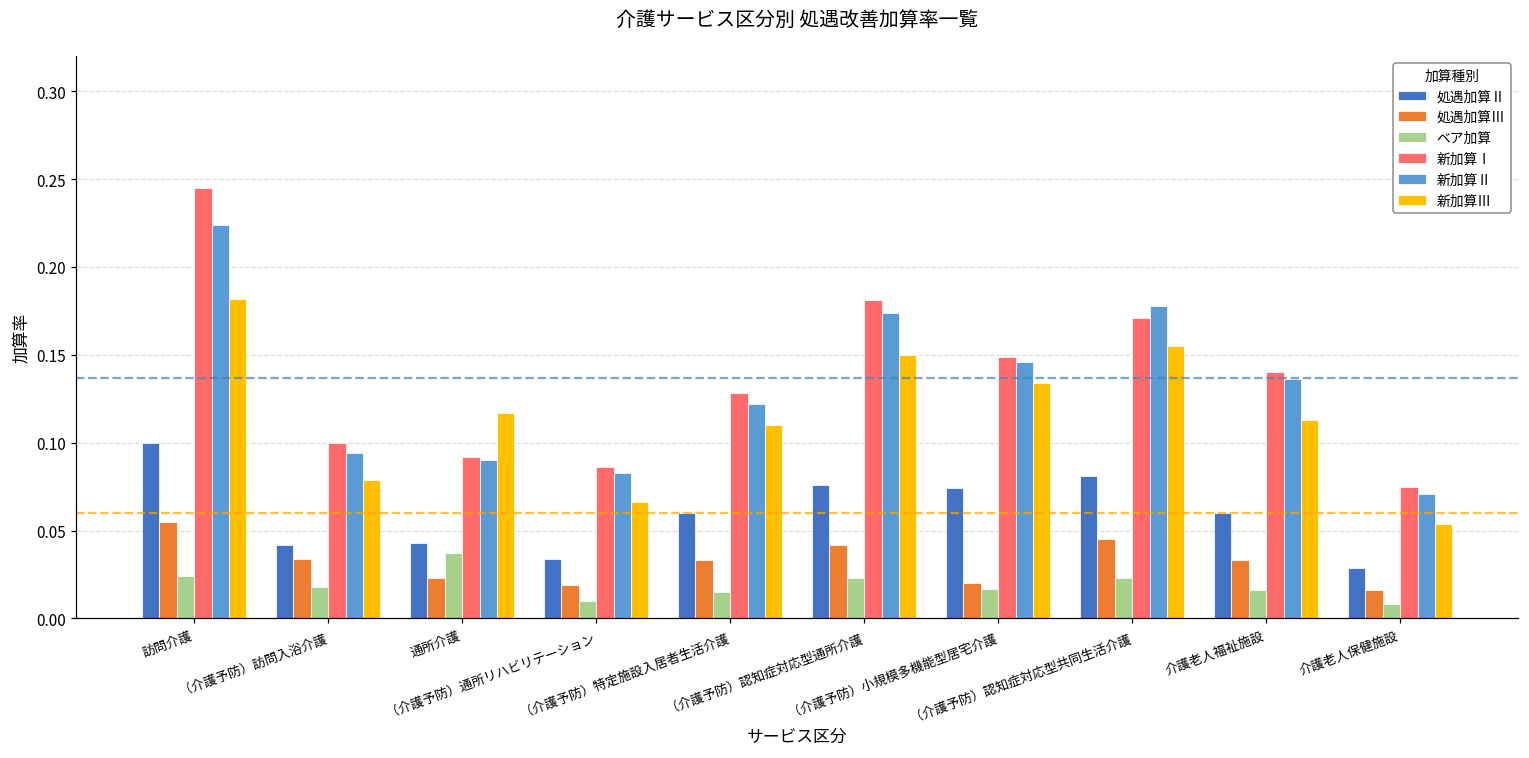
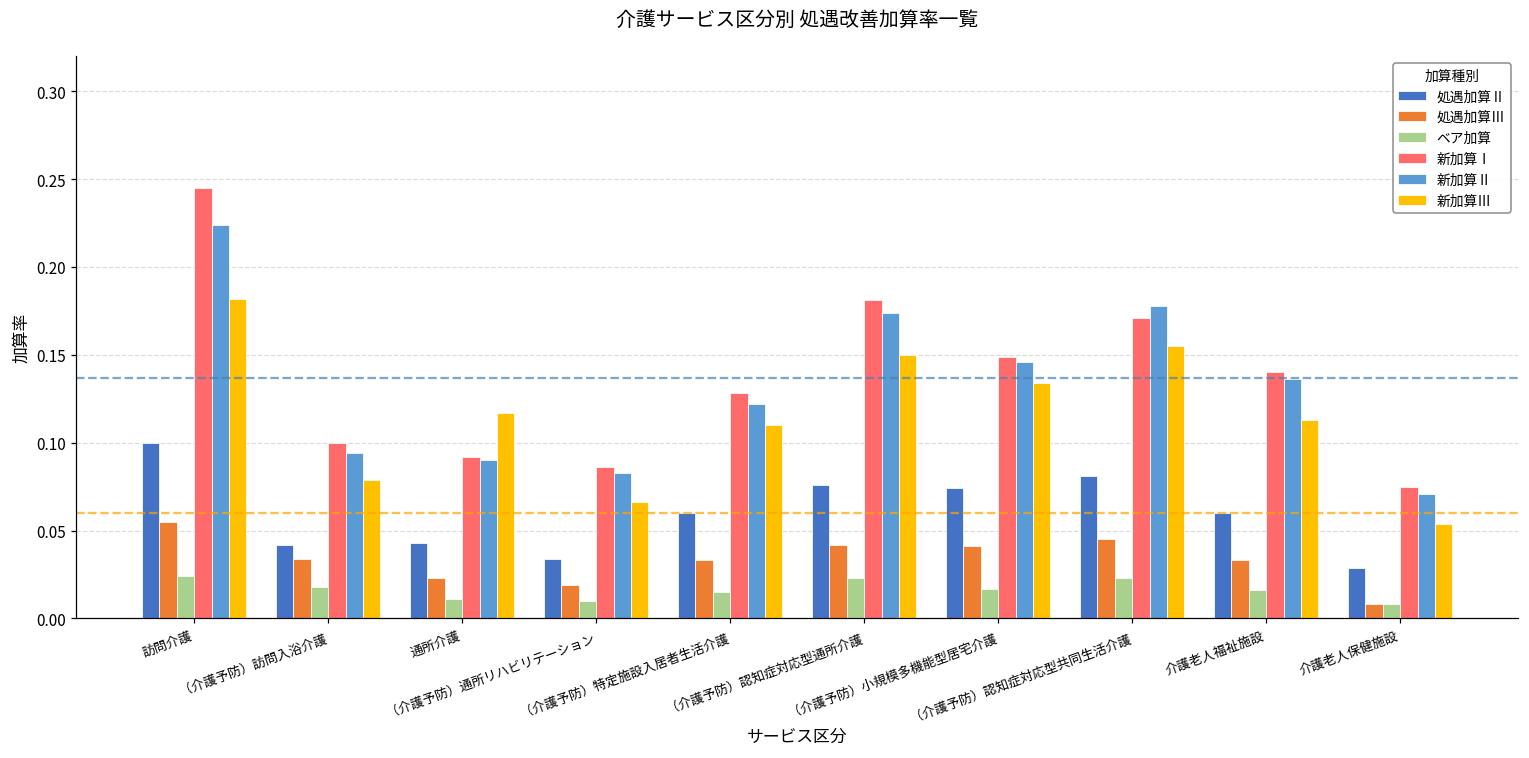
ベア加算, 通所介護: 0.037 -> 0.011
処遇加算Ⅲ, （介護予防）小規模多機能型居宅介護: 0.020 -> 0.041
処遇加算Ⅲ, 介護老人保健施設: 0.016 -> 0.008
